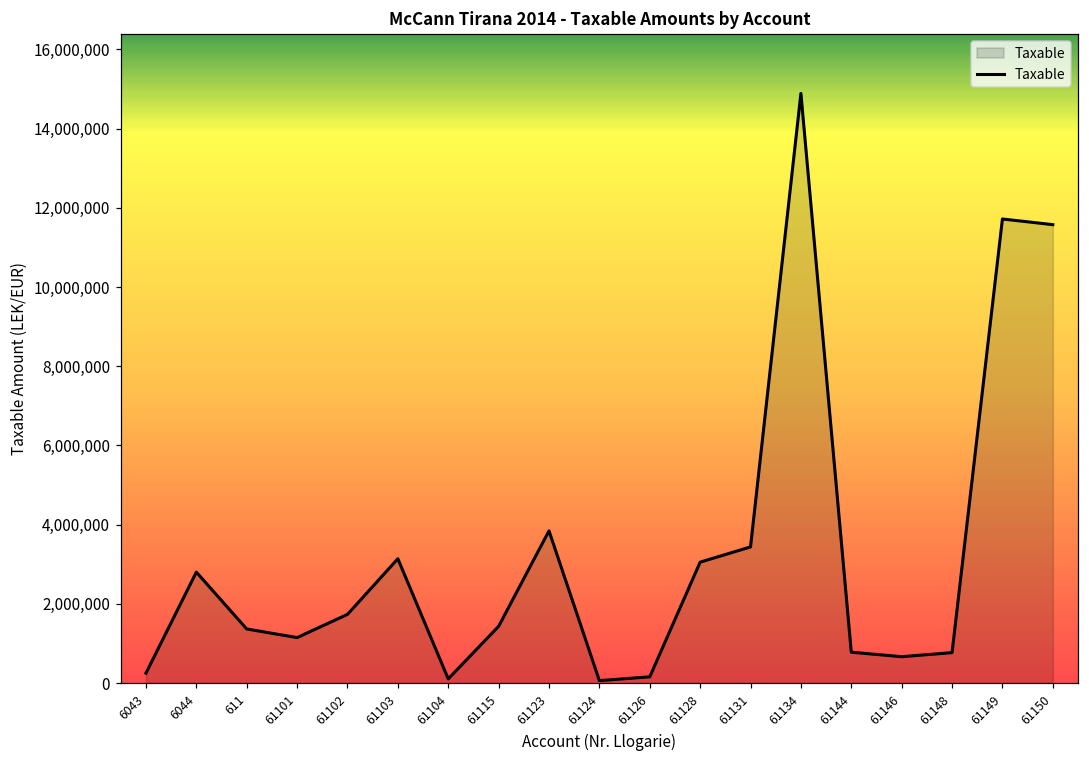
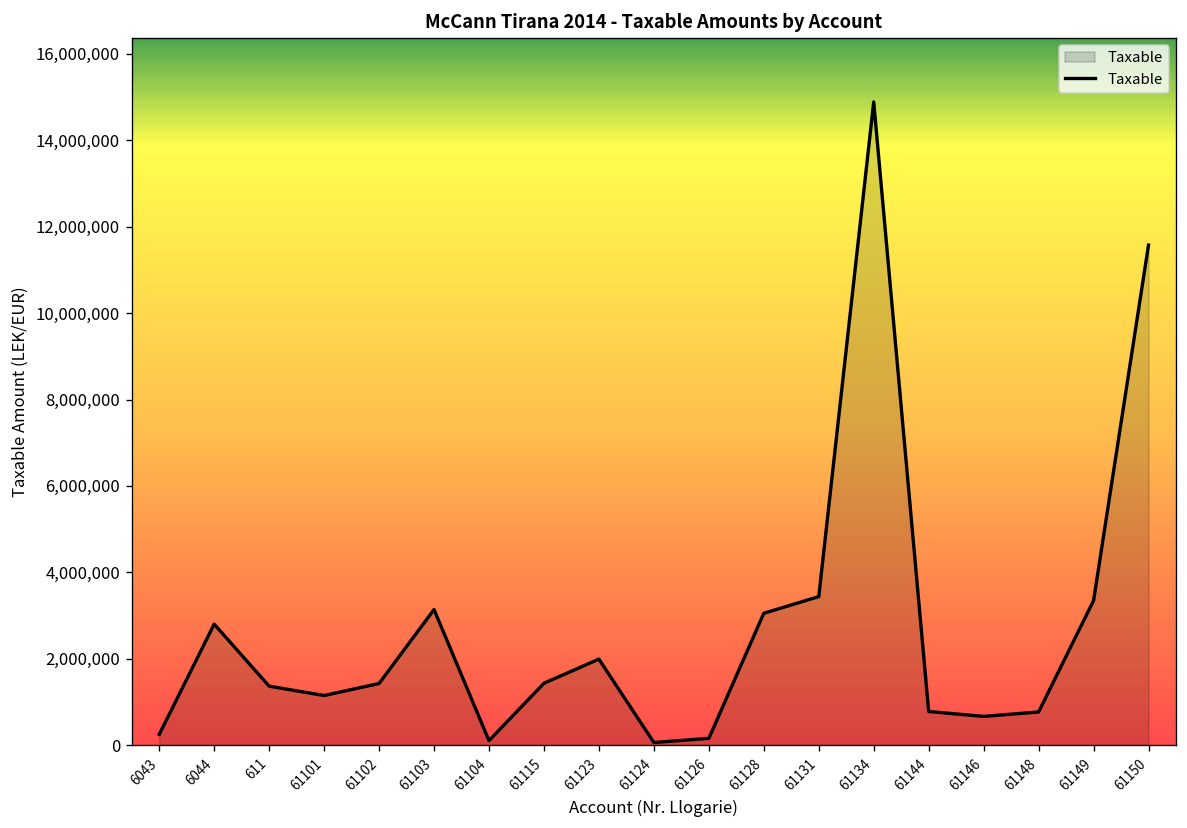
61102: 1,700,000 -> 1,400,000
61123: 3,800,000 -> 2,000,000
61149: 11,700,000 -> 3,300,000
